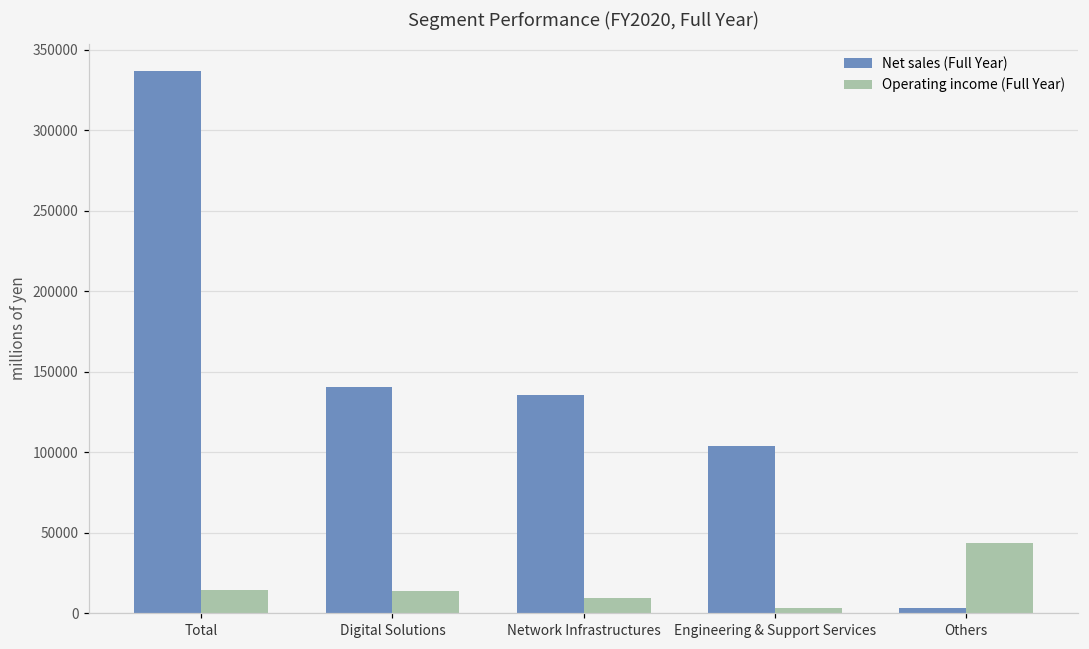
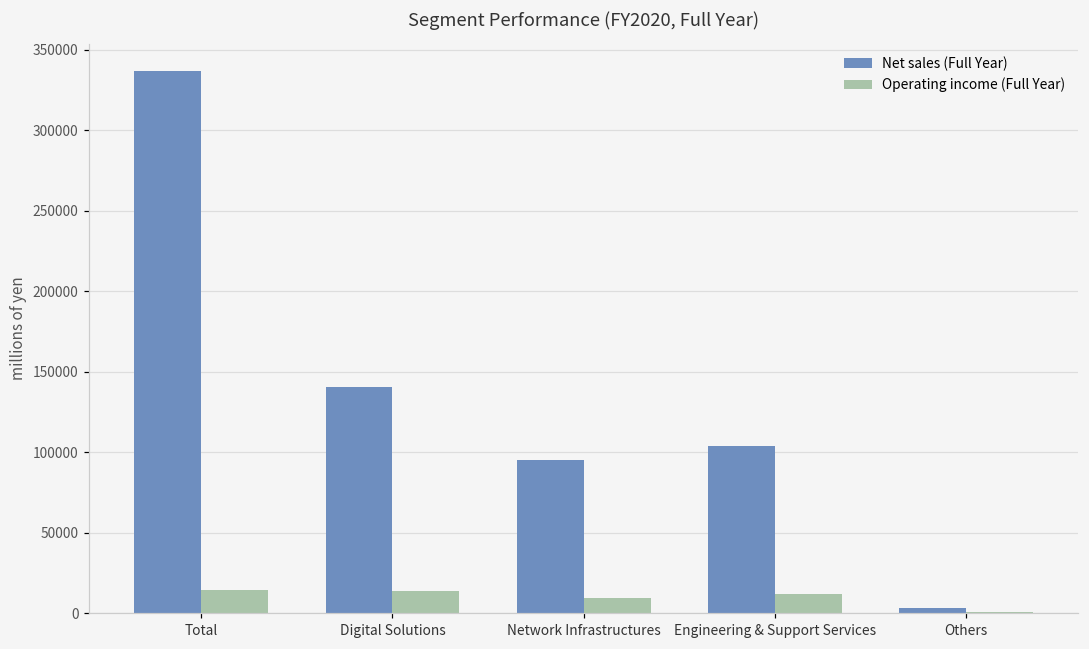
Net sales (Full Year), Network Infrastructures: 136000 -> 95000
Operating income (Full Year), Engineering & Support Services: 3000 -> 12000
Operating income (Full Year), Others: 44000 -> 1000
